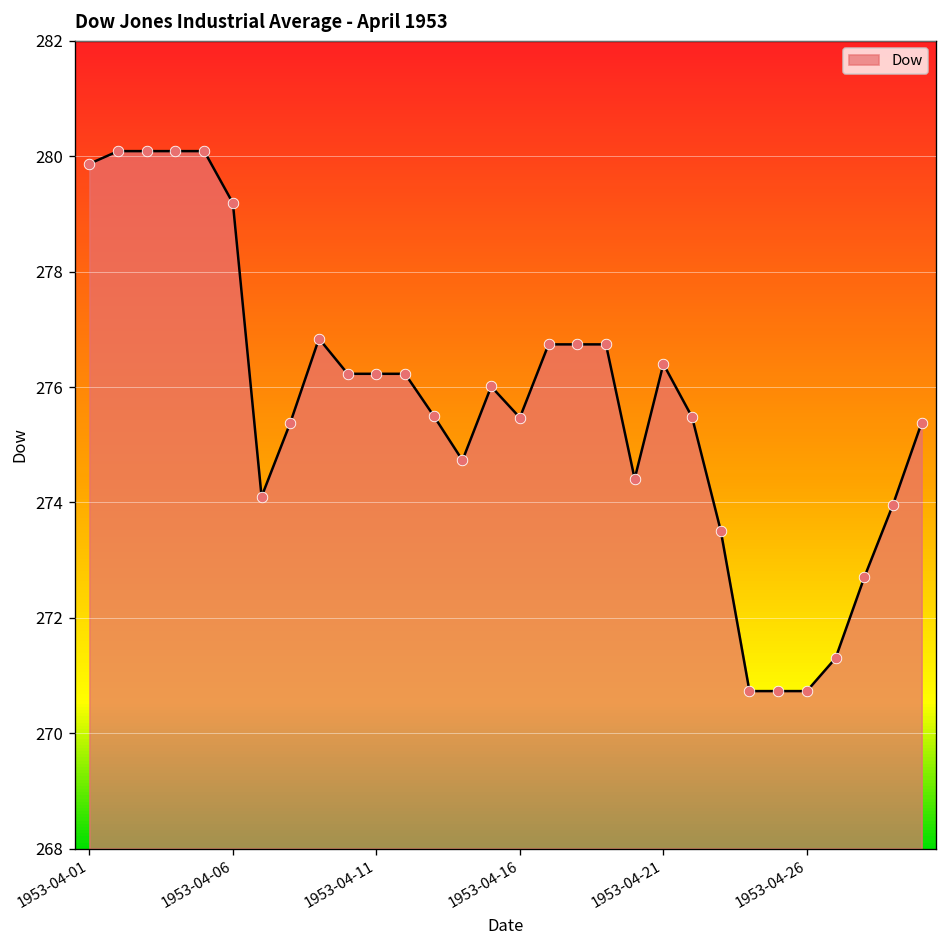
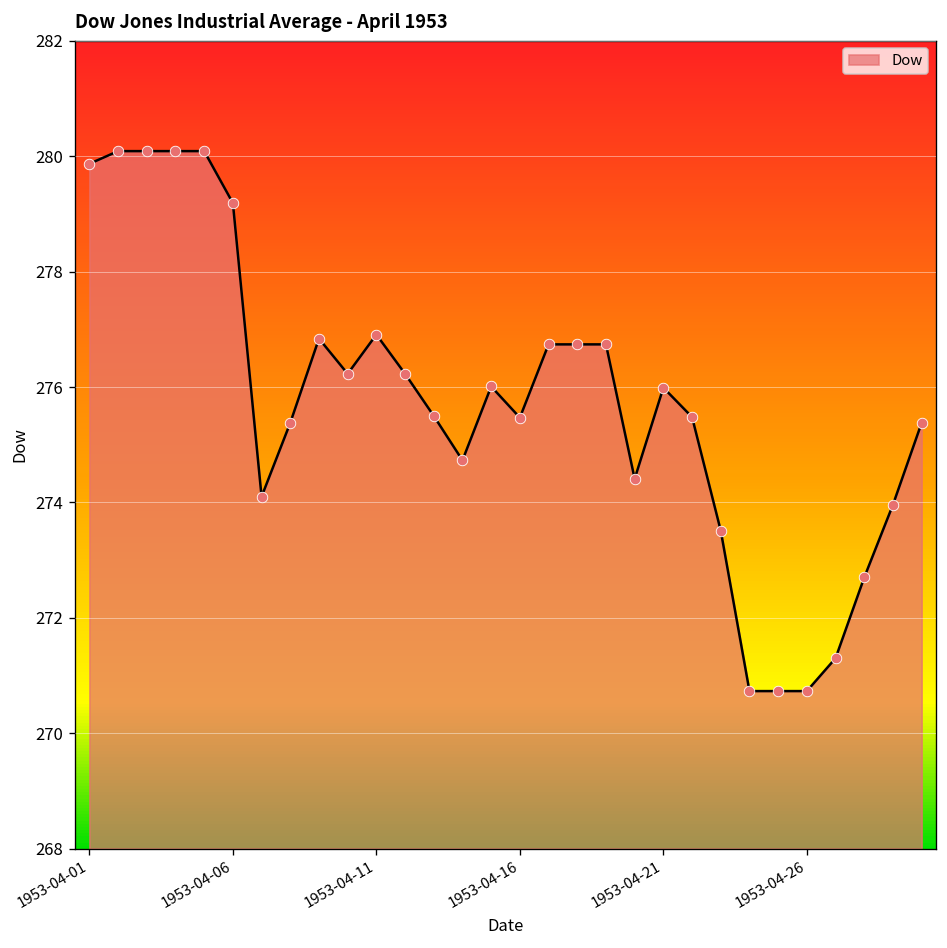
1953-04-11: 276.2 -> 276.9
1953-04-21: 276.4 -> 276.0
